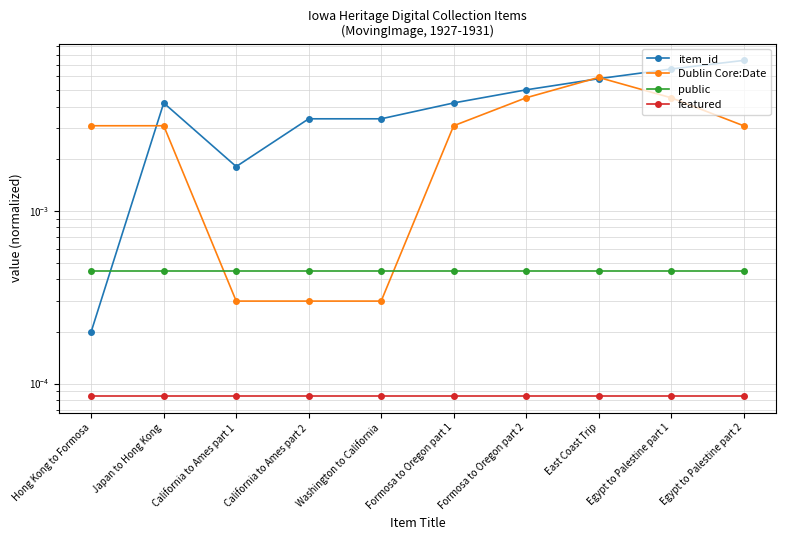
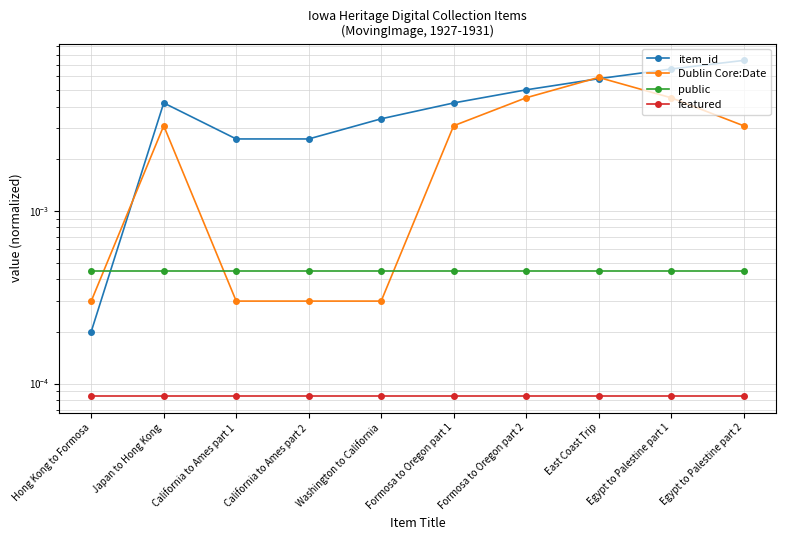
Dublin Core:Date, Hong Kong to Formosa: 0.0031 -> 0.00030
item_id, California to Ames part 1: 0.0018 -> 0.0026
item_id, California to Ames part 2: 0.0034 -> 0.0026
